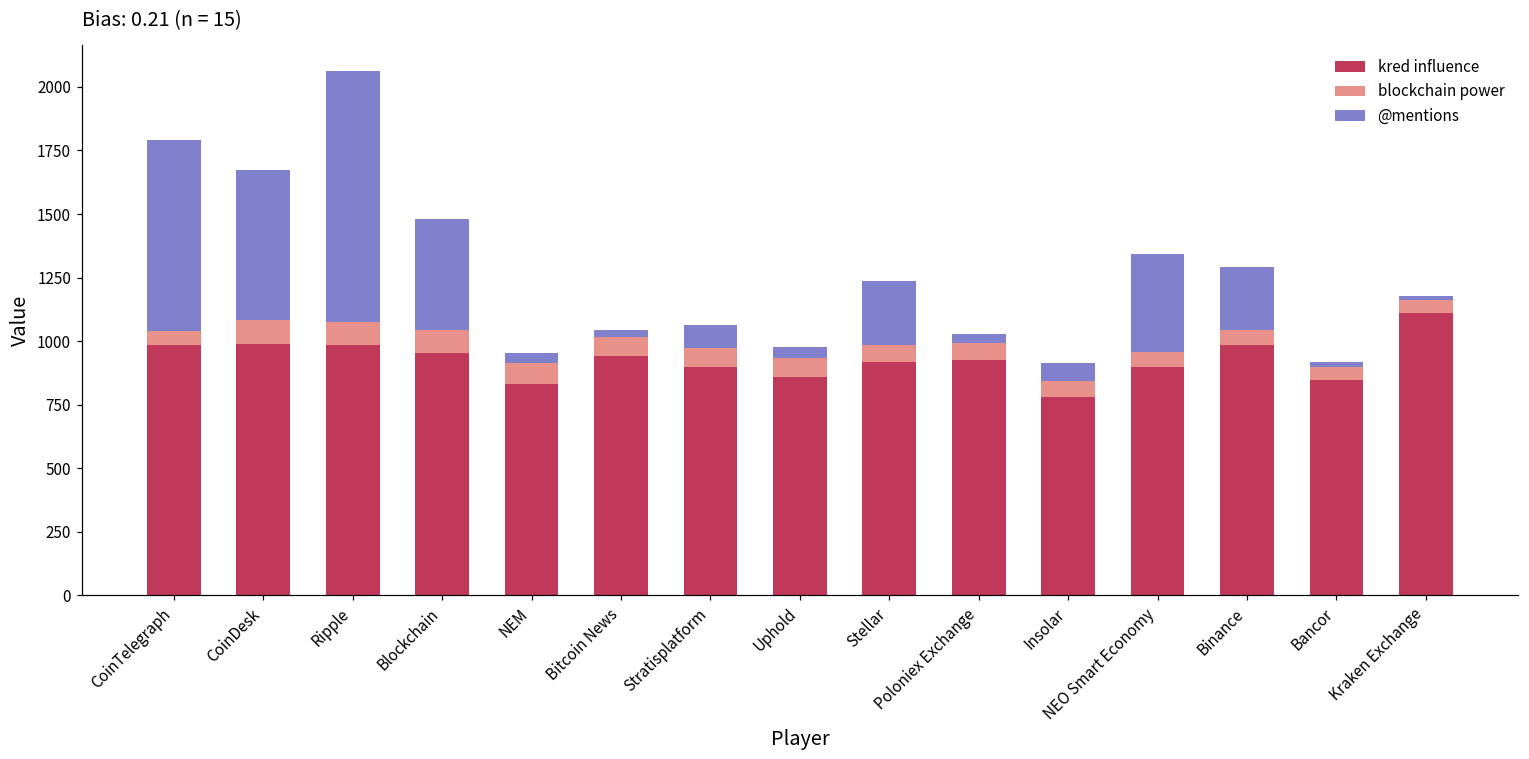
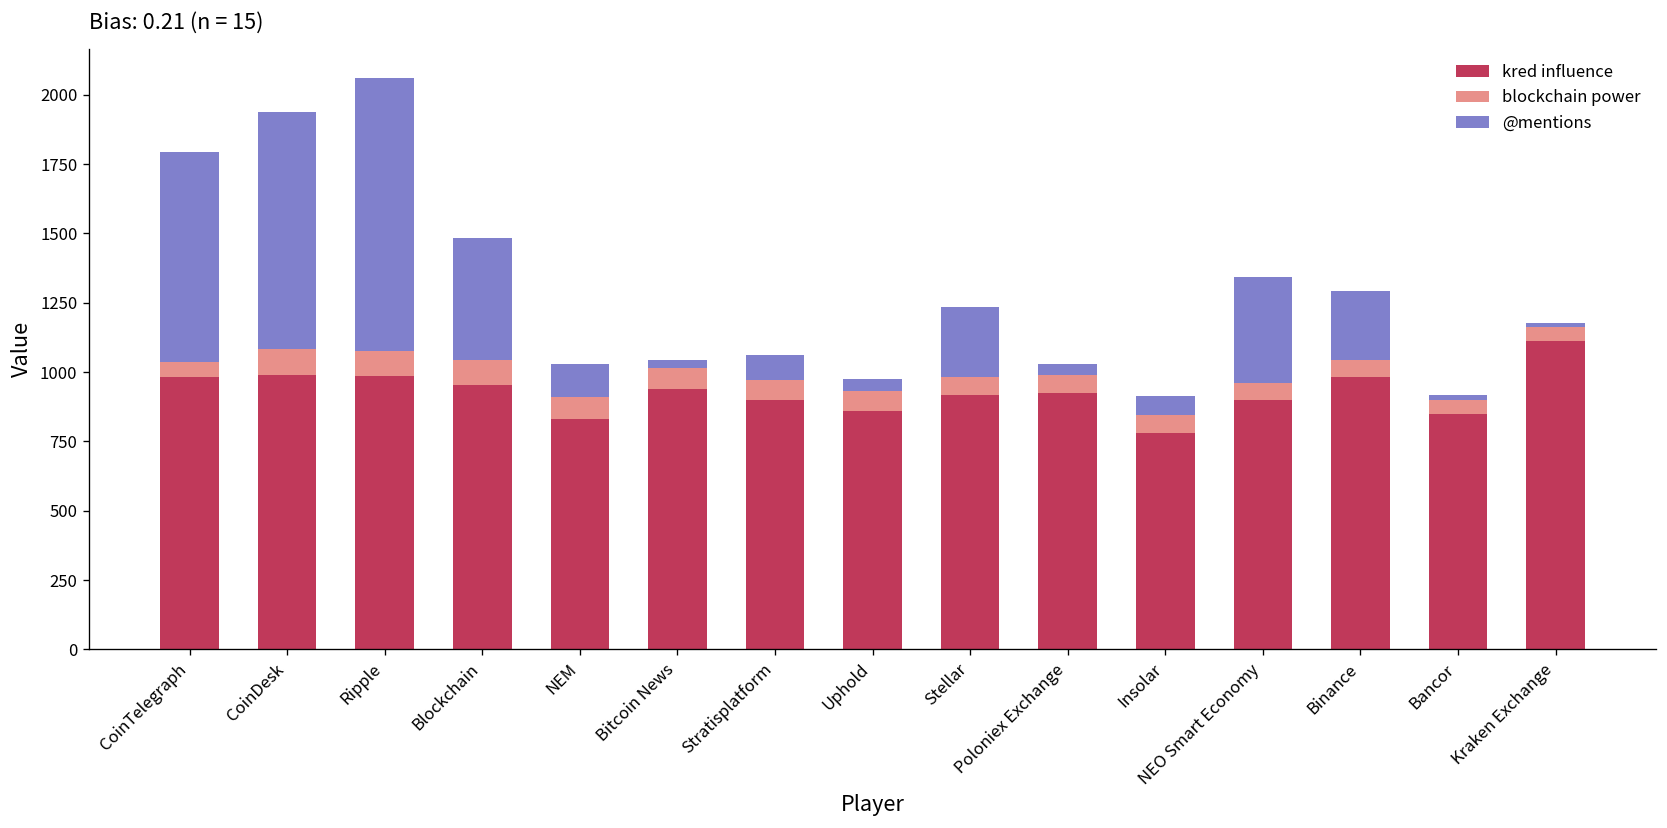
@mentions, CoinDesk: 590 -> 850
@mentions, NEM: 40 -> 120
